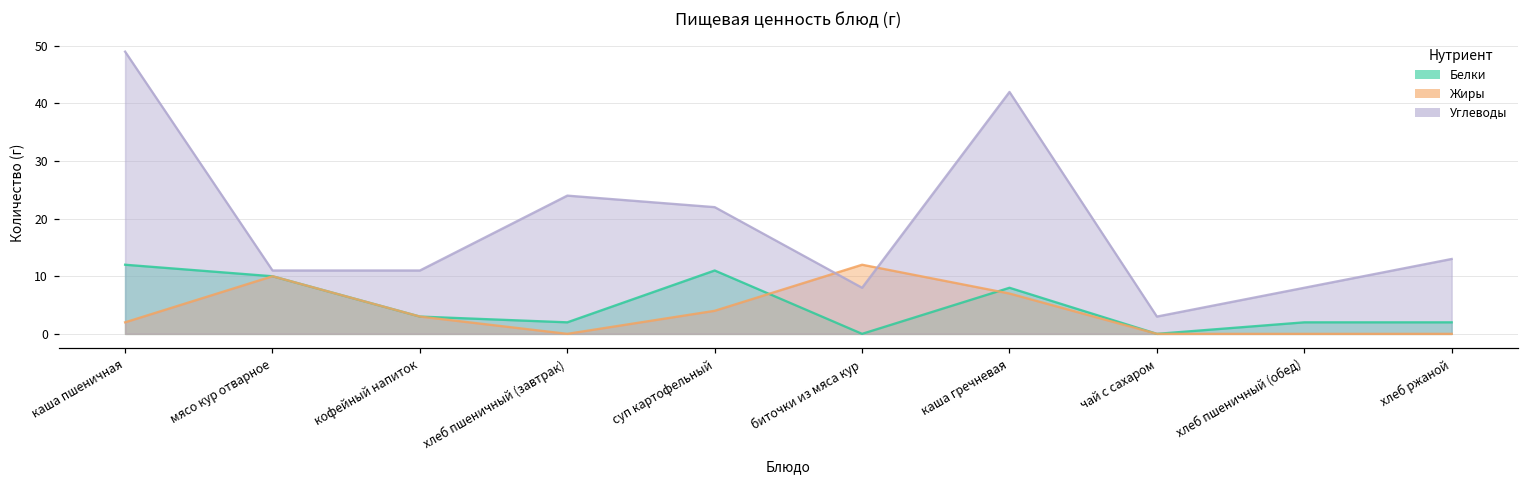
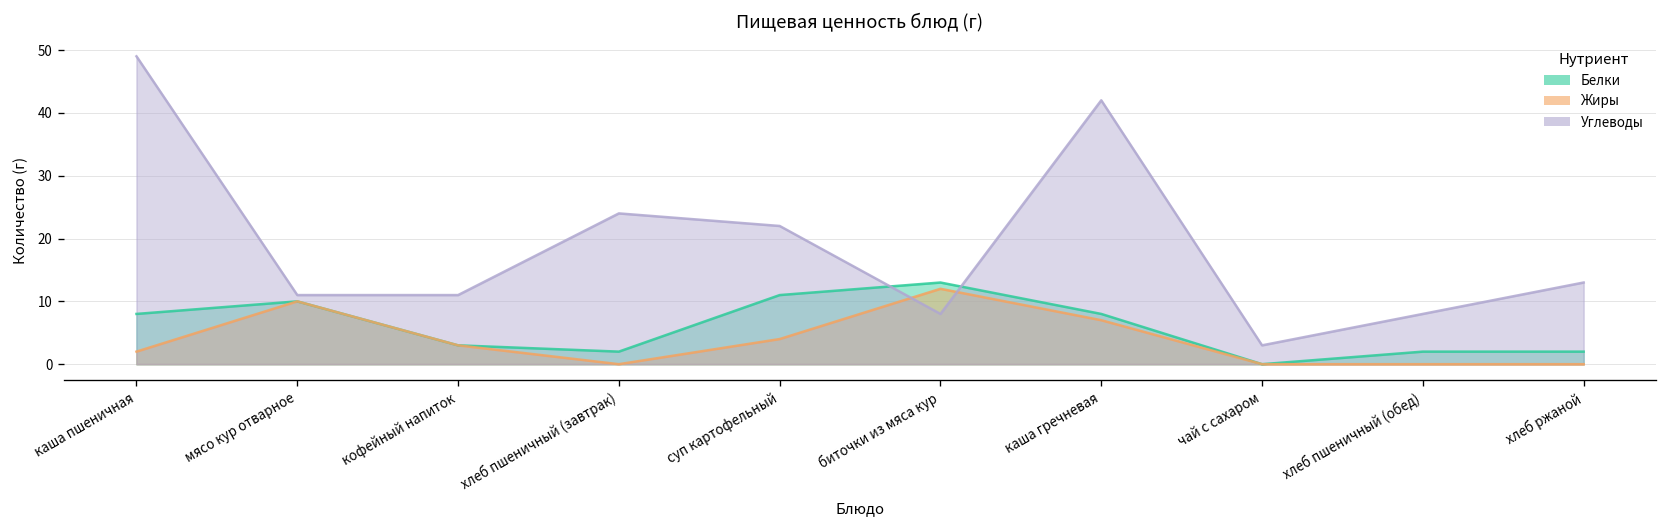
Белки, каша пшеничная: 12 -> 8
Белки, биточки из мяса кур: 0 -> 13
